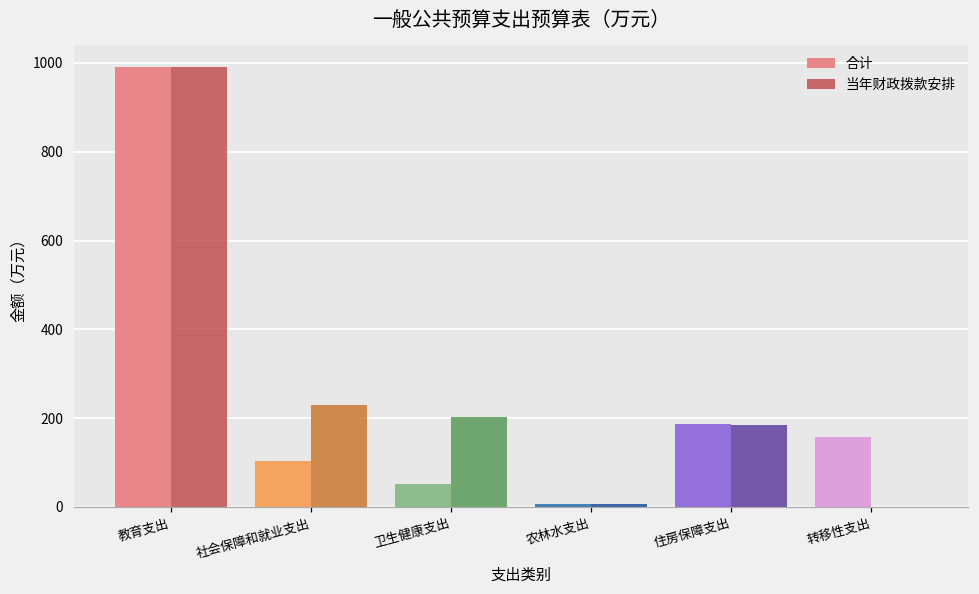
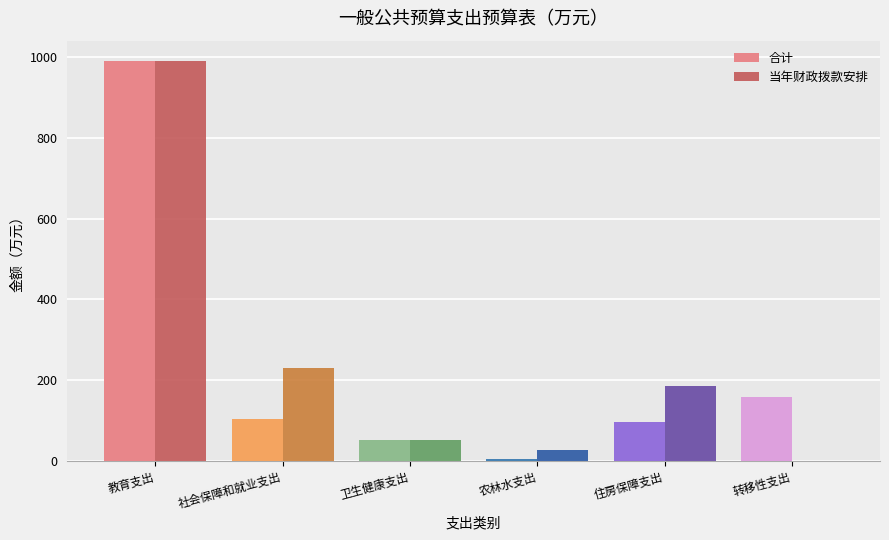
当年财政拨款安排, 卫生健康支出: 200 -> 50
当年财政拨款安排, 农林水支出: 10 -> 30
合计, 住房保障支出: 190 -> 100
